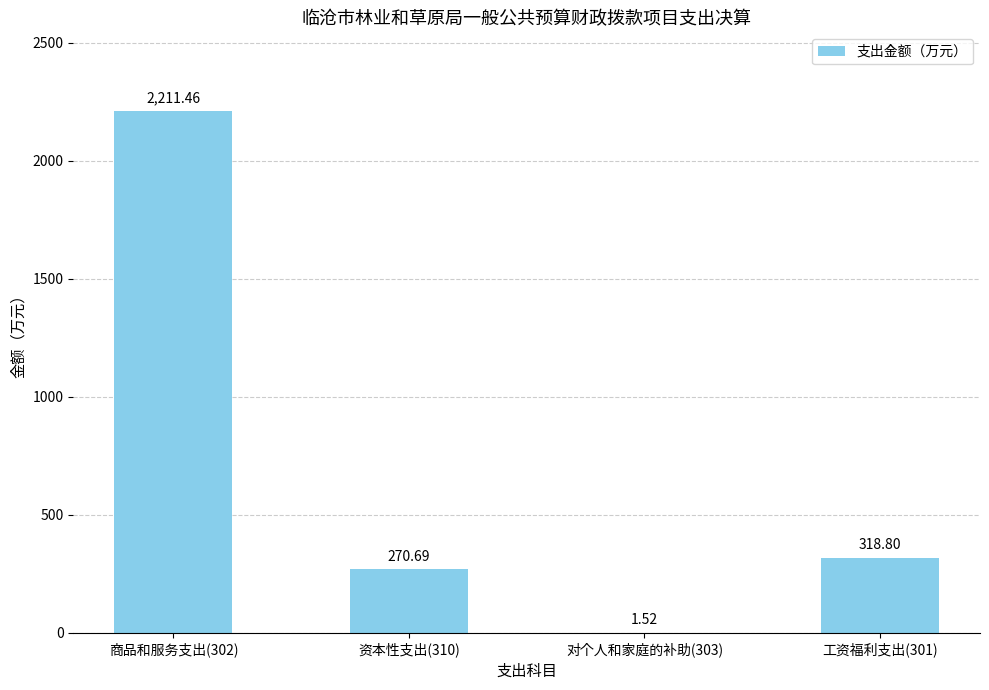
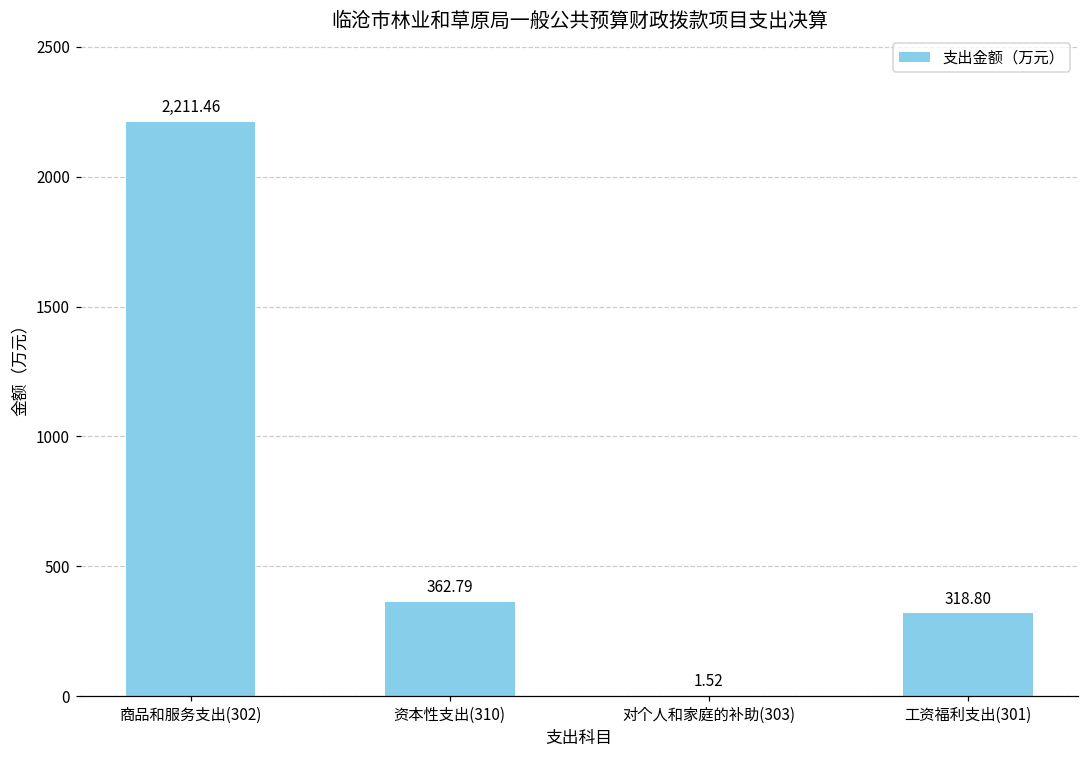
资本性支出(310): 270.69 -> 362.79
